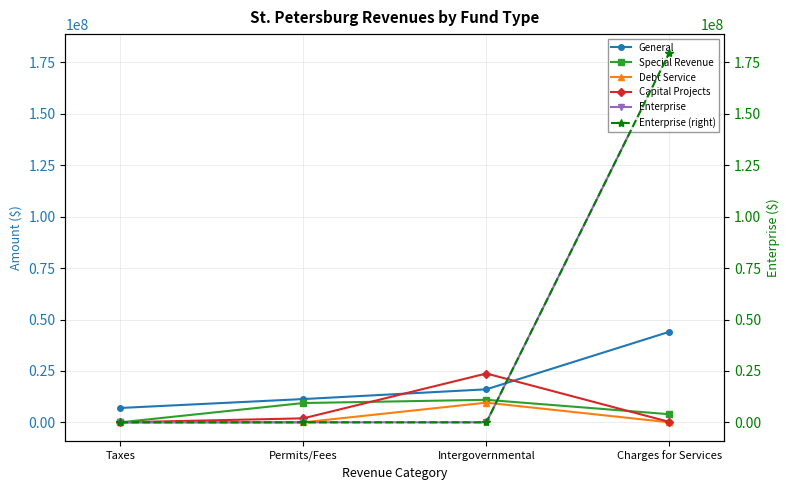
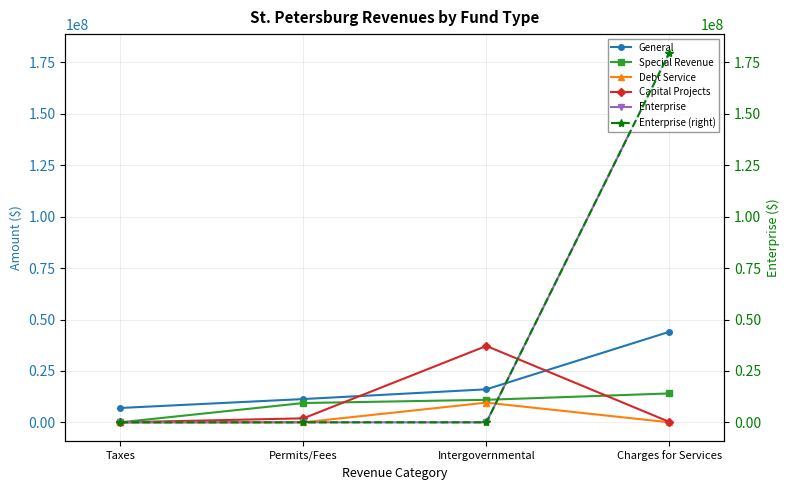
Capital Projects, Intergovernmental: 24000000 -> 37000000
Special Revenue, Charges for Services: 4000000 -> 14000000
